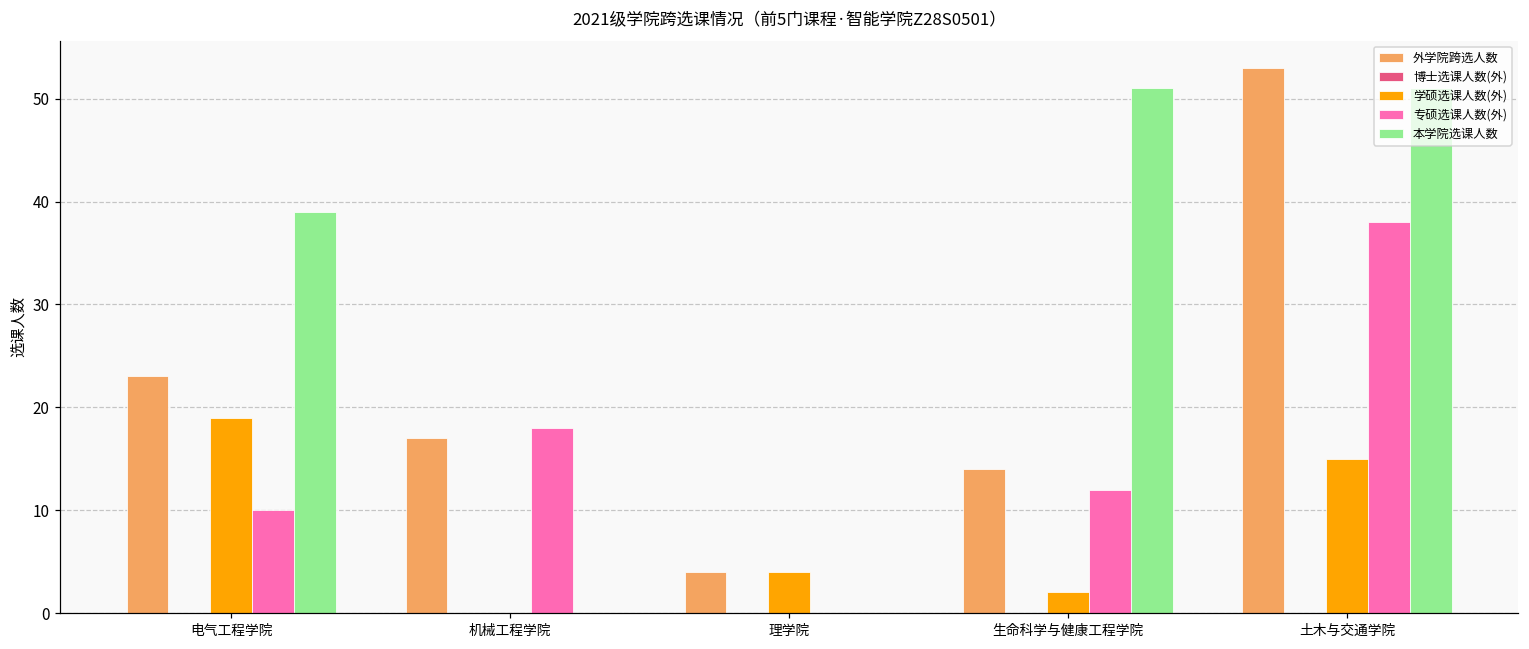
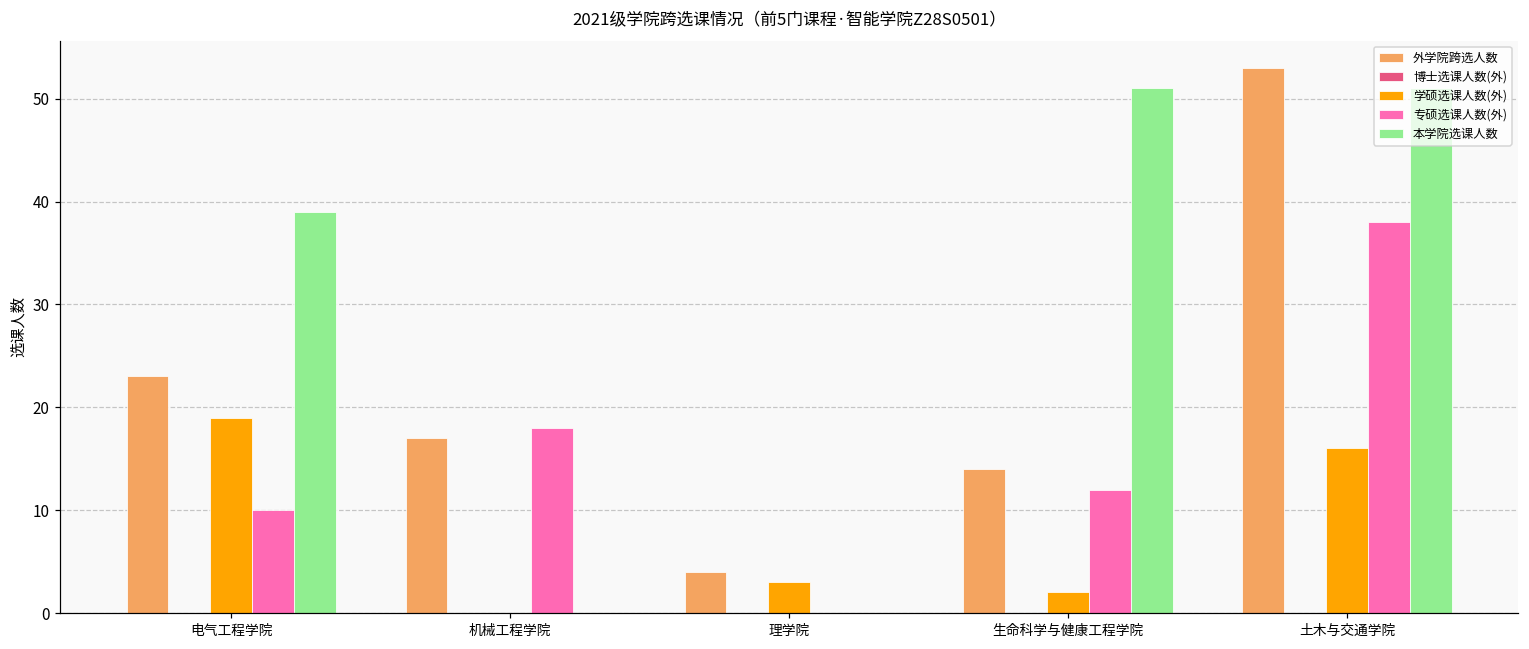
学硕选课人数(外), 理学院: 4 -> 3
学硕选课人数(外), 土木与交通学院: 15 -> 16
